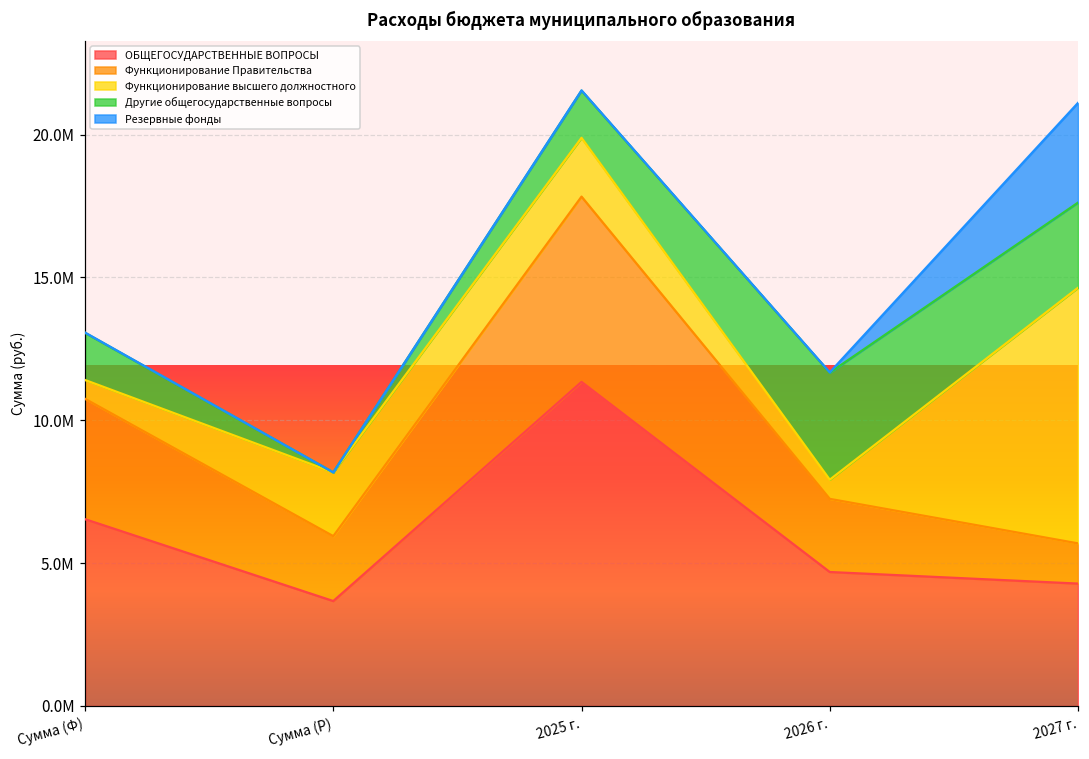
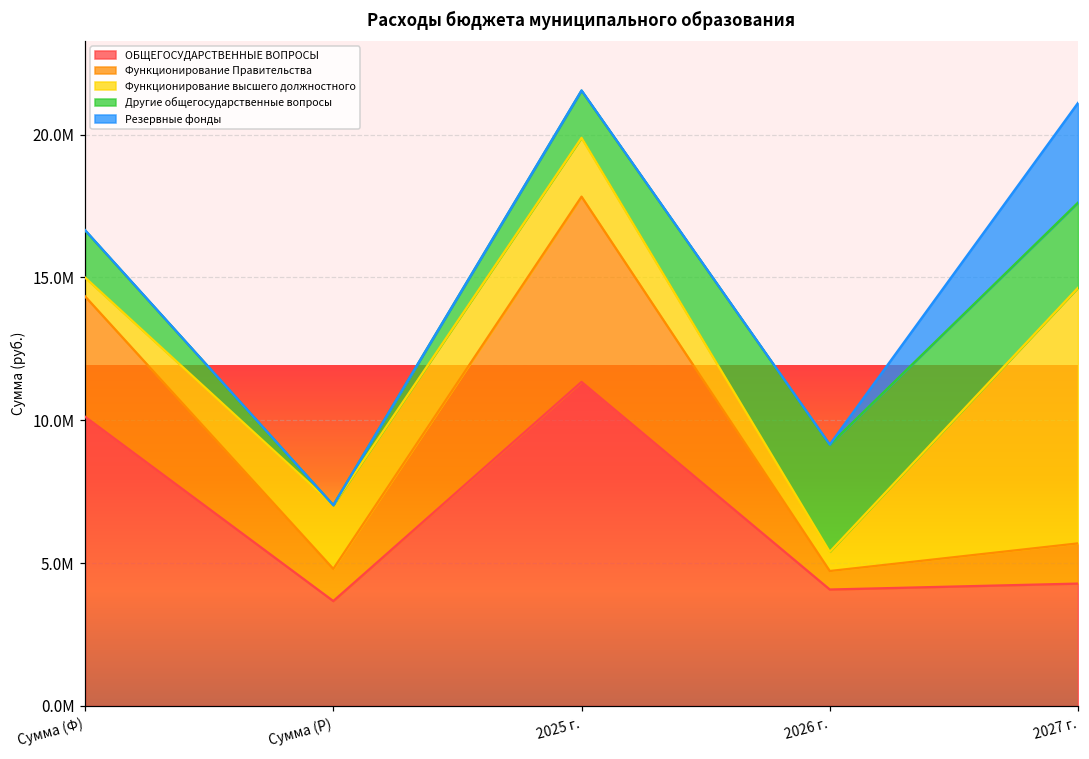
ОБЩЕГОСУДАРСТВЕННЫЕ ВОПРОСЫ, Сумма (Ф): 6500000 -> 10100000
Функционирование Правительства, Сумма (Р): 2300000 -> 1100000
ОБЩЕГОСУДАРСТВЕННЫЕ ВОПРОСЫ, 2026 г.: 4700000 -> 4100000
Функционирование Правительства, 2026 г.: 2600000 -> 600000
